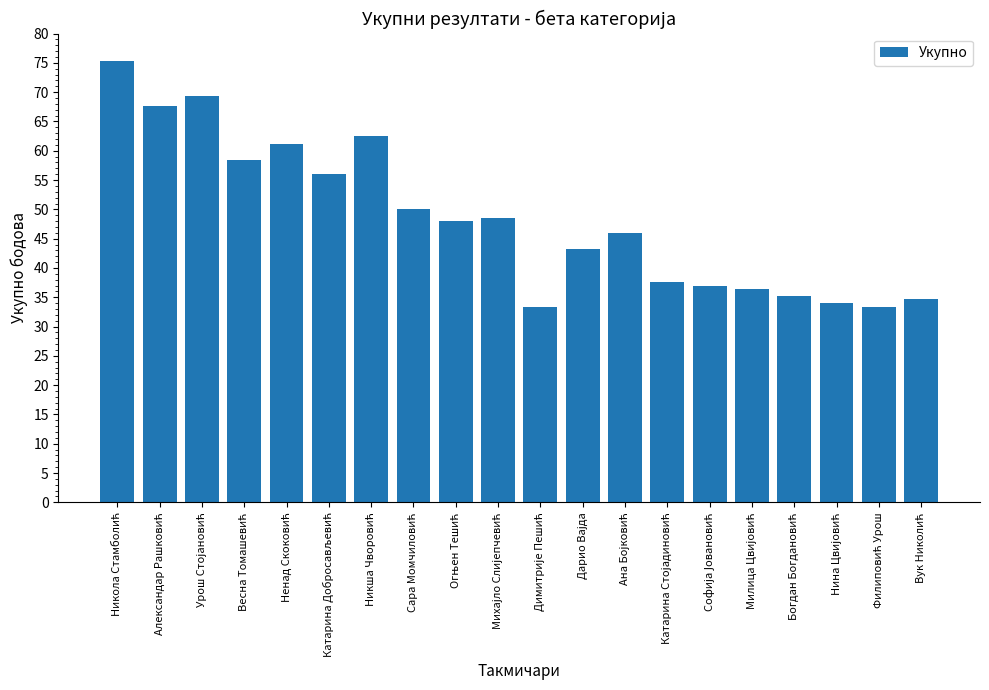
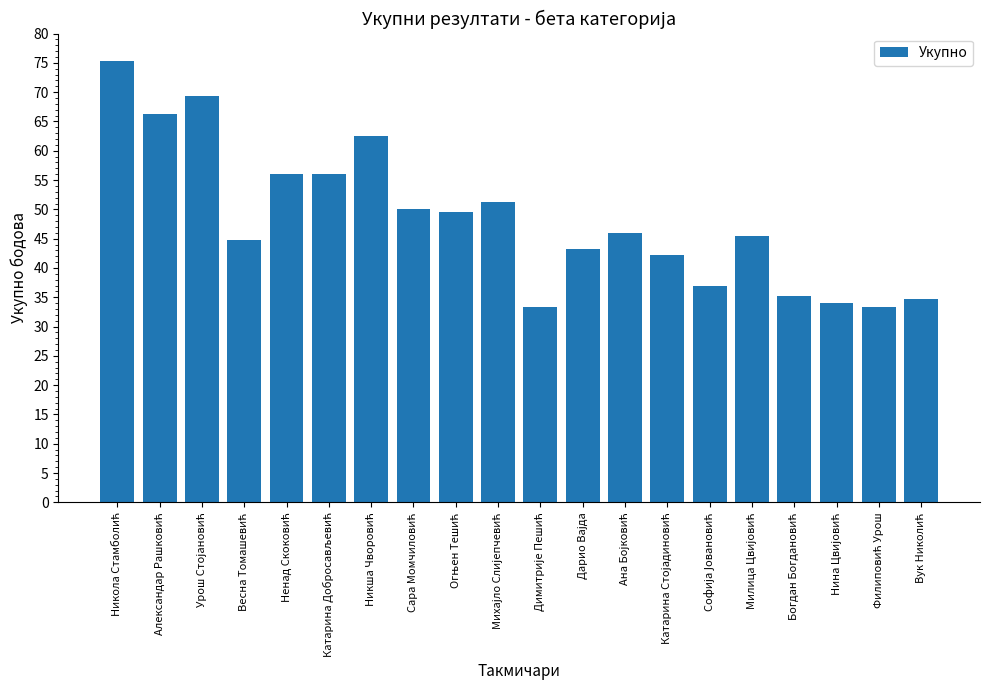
Александар Рашковић: 68 -> 66
Весна Томашевић: 59 -> 45
Ненад Скоковић: 61 -> 56
Огњен Тешић: 48 -> 50
Михајло Слијепчевић: 49 -> 51
Катарина Стојадиновић: 38 -> 42
Милица Цвијовић: 36 -> 45
